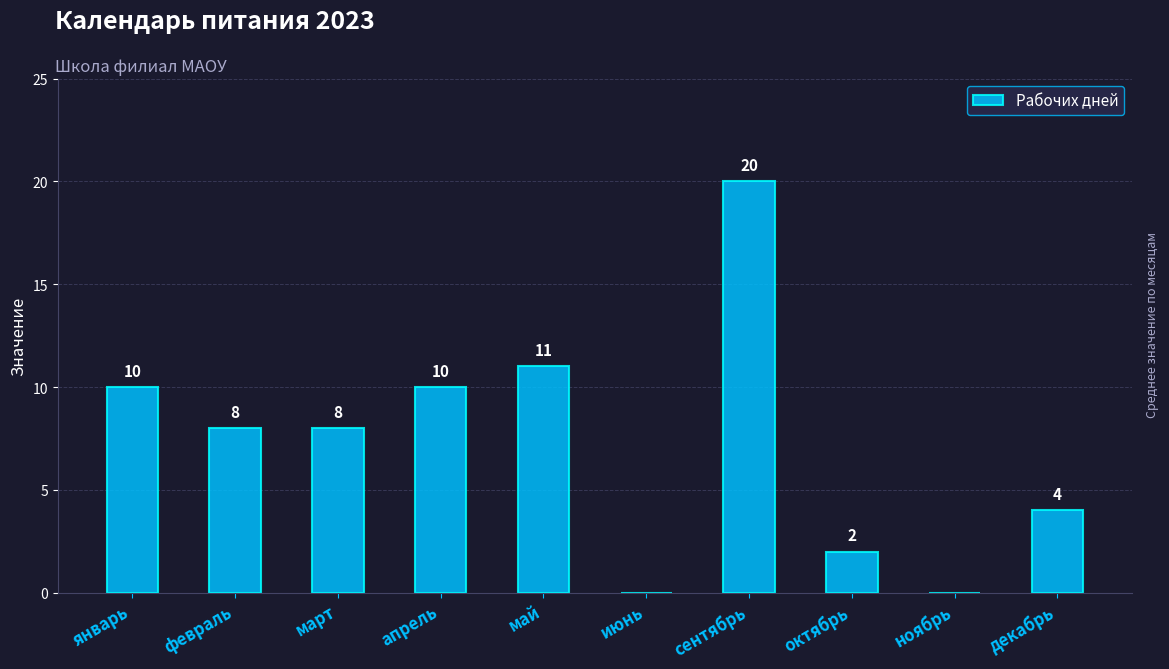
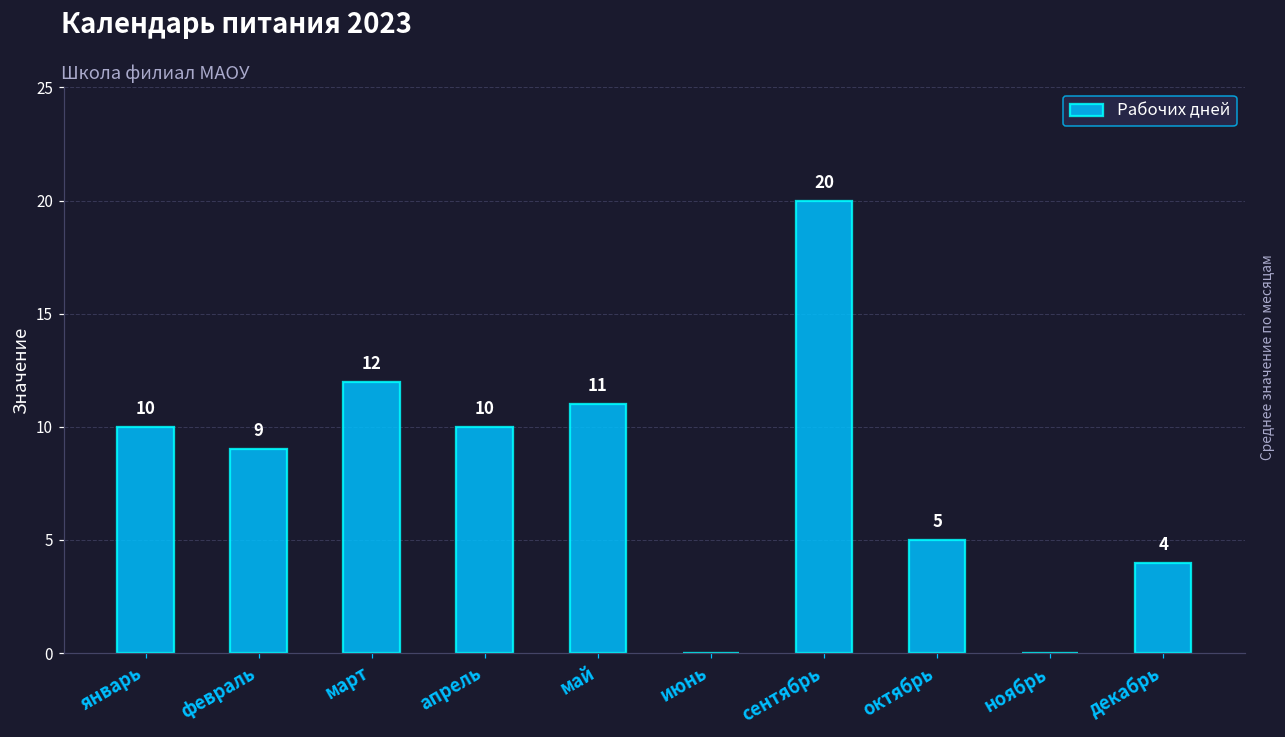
февраль: 8 -> 9
март: 8 -> 12
октябрь: 2 -> 5
